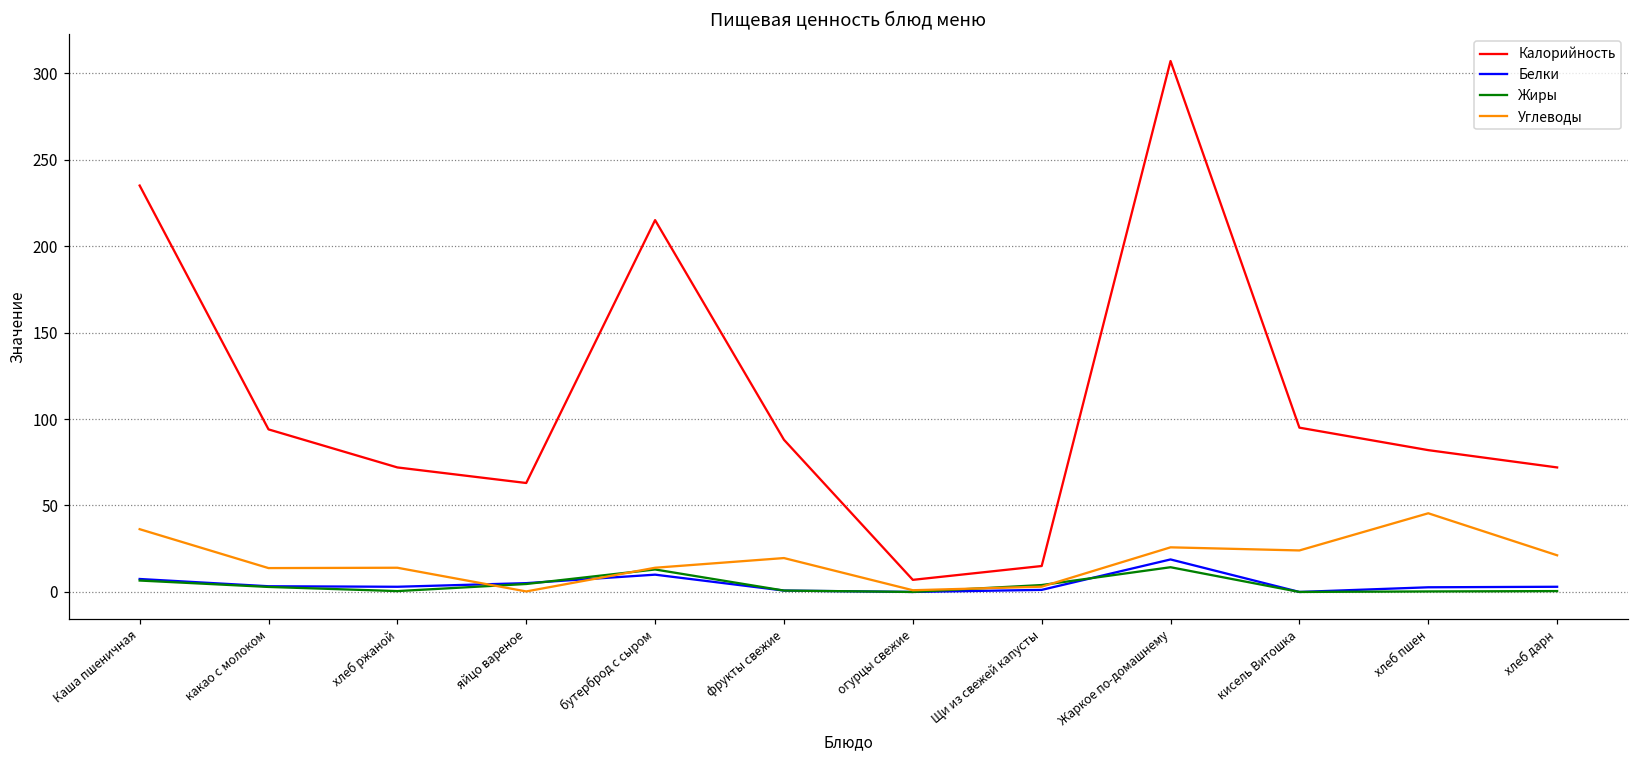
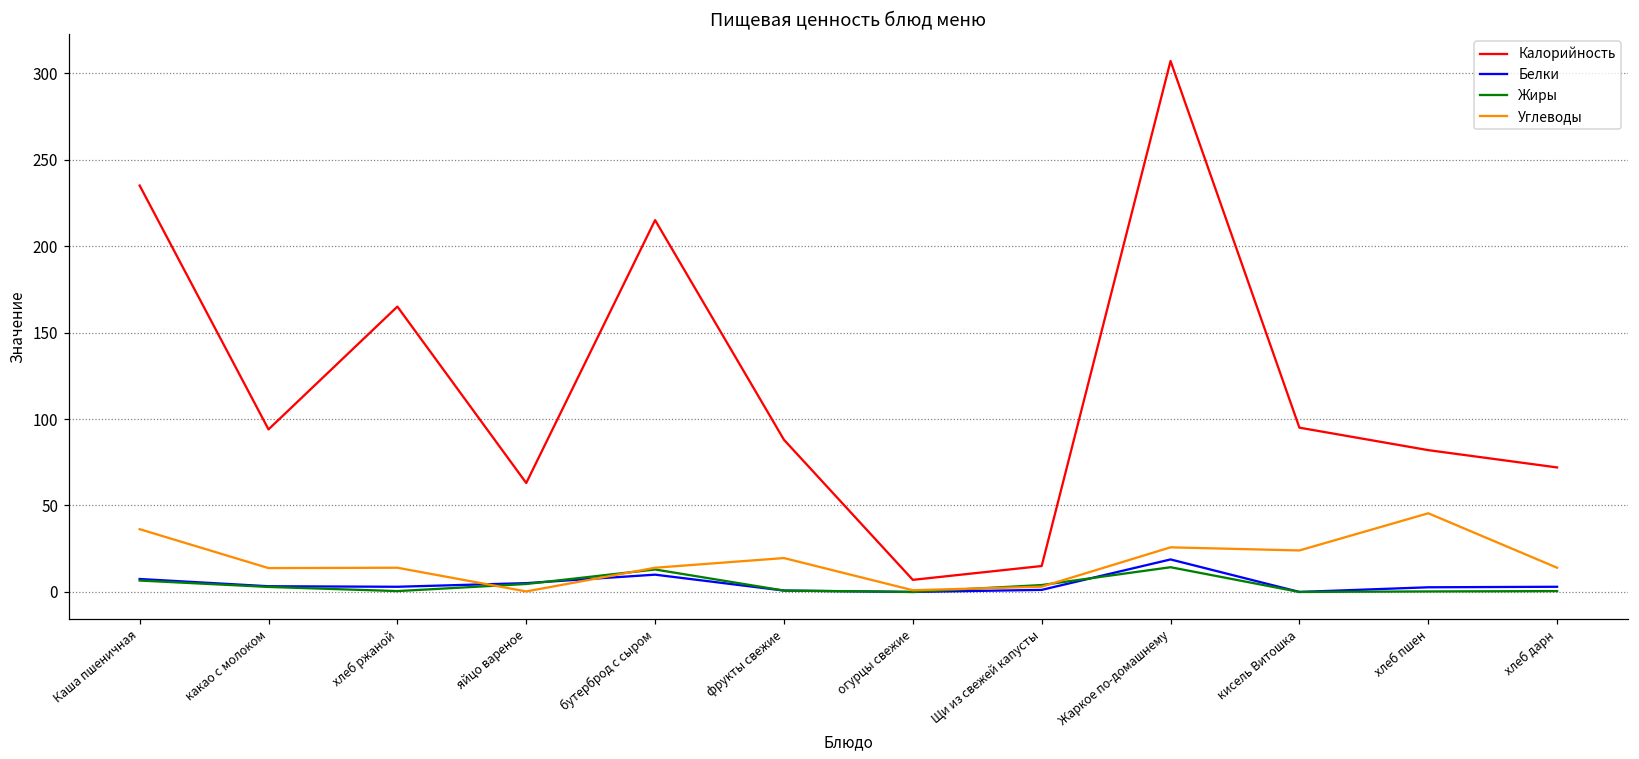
Калорийность, хлеб ржаной: 72 -> 165
Углеводы, хлеб дарн: 21 -> 14
